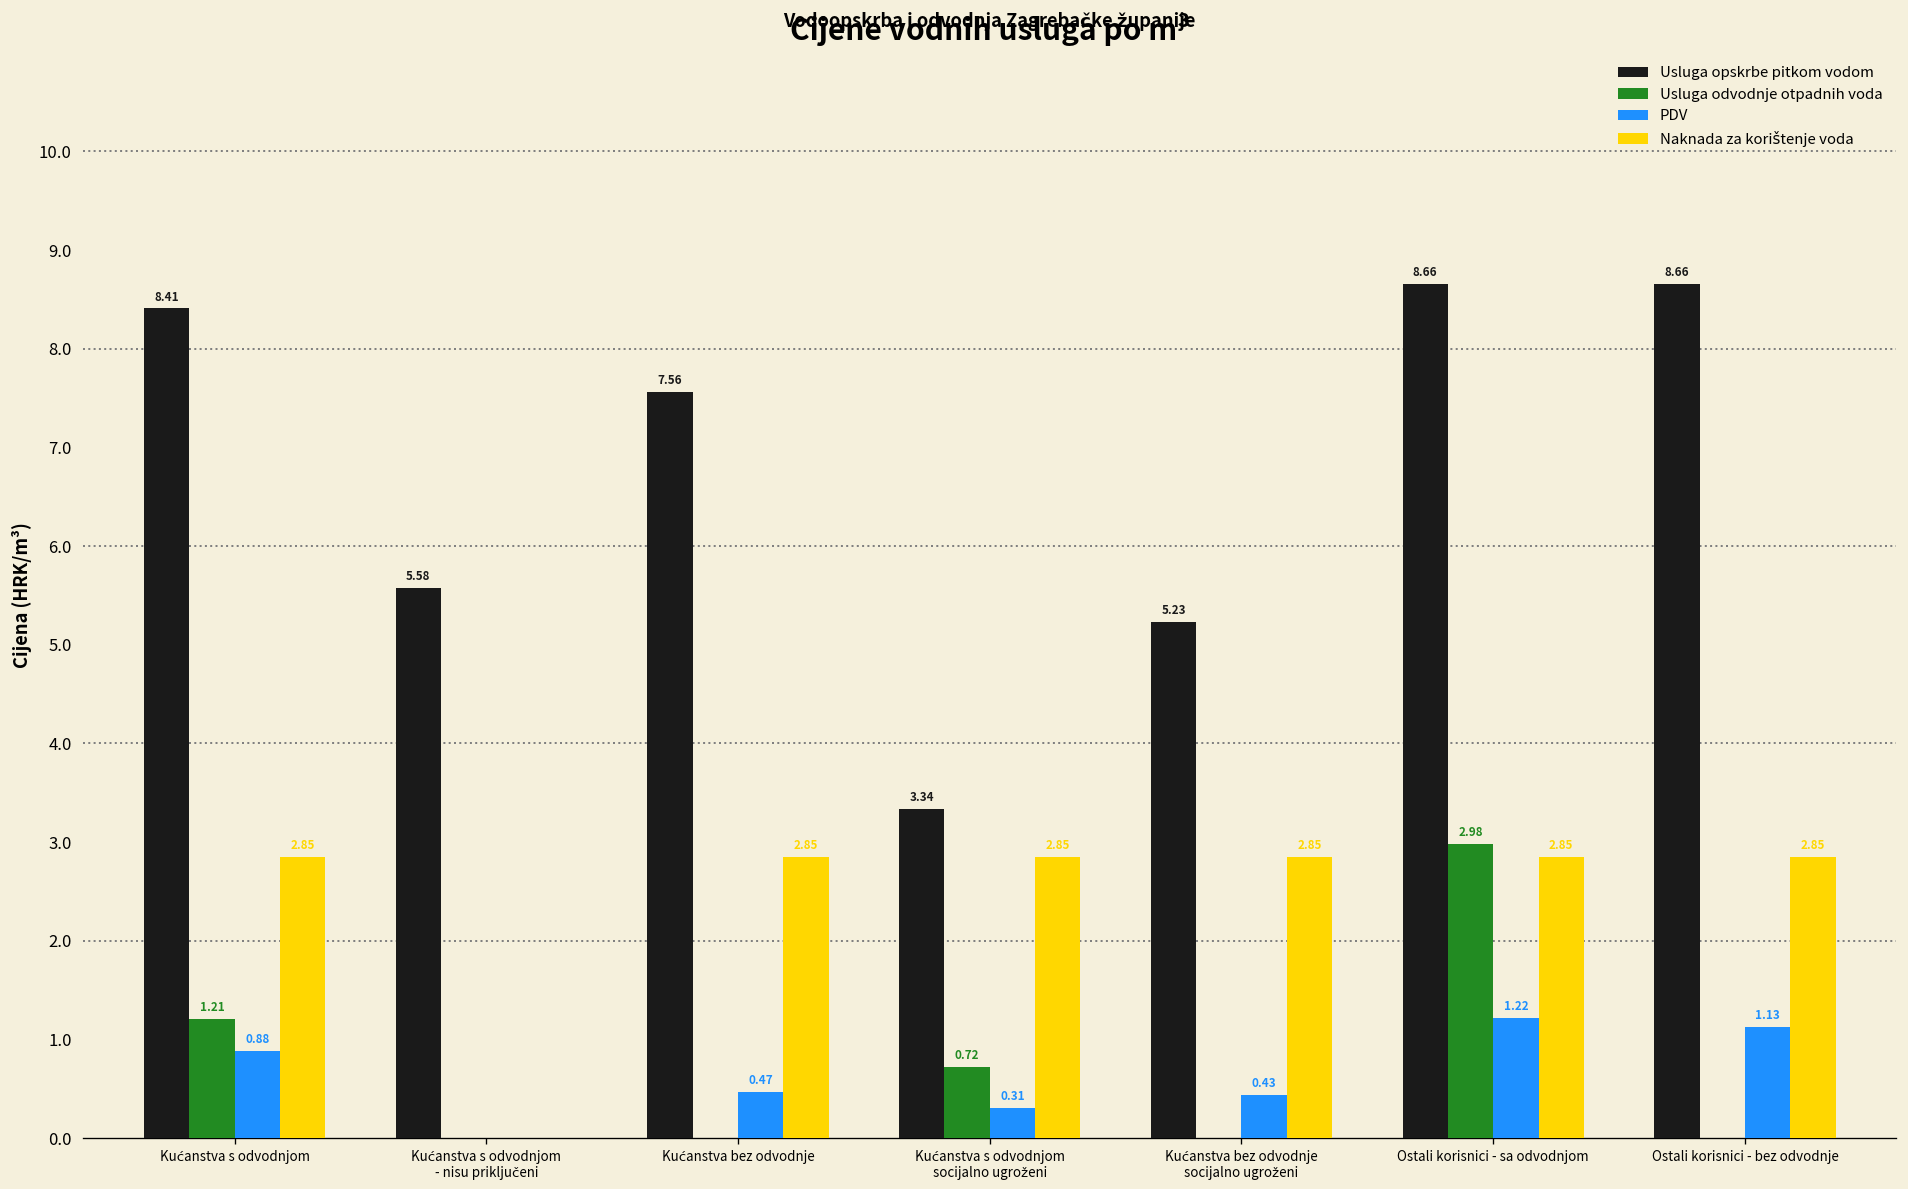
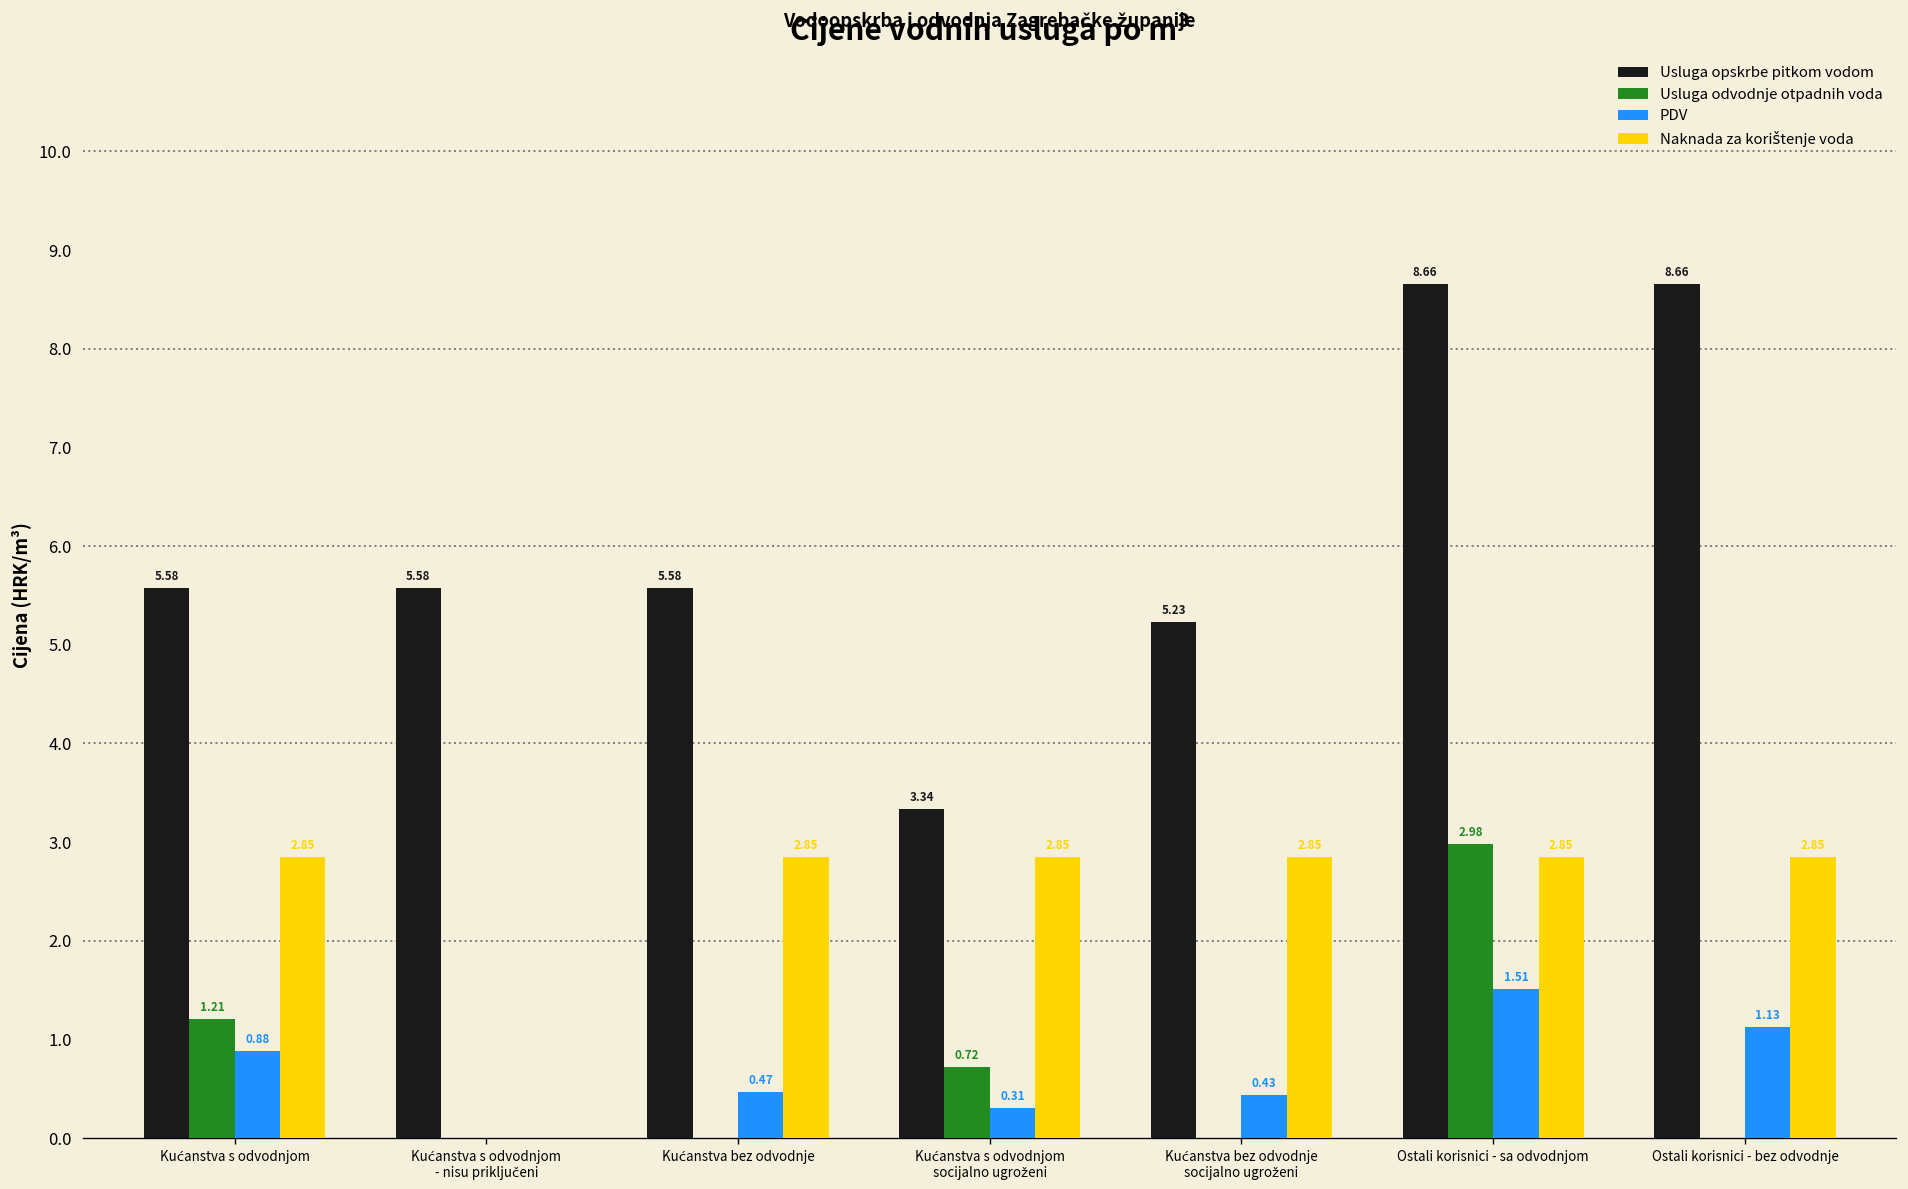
Usluga opskrbe pitkom vodom, Kućanstva s odvodnjom: 8.41 -> 5.58
Usluga opskrbe pitkom vodom, Kućanstva bez odvodnje: 7.56 -> 5.58
PDV, Ostali korisnici - sa odvodnjom: 1.22 -> 1.51
